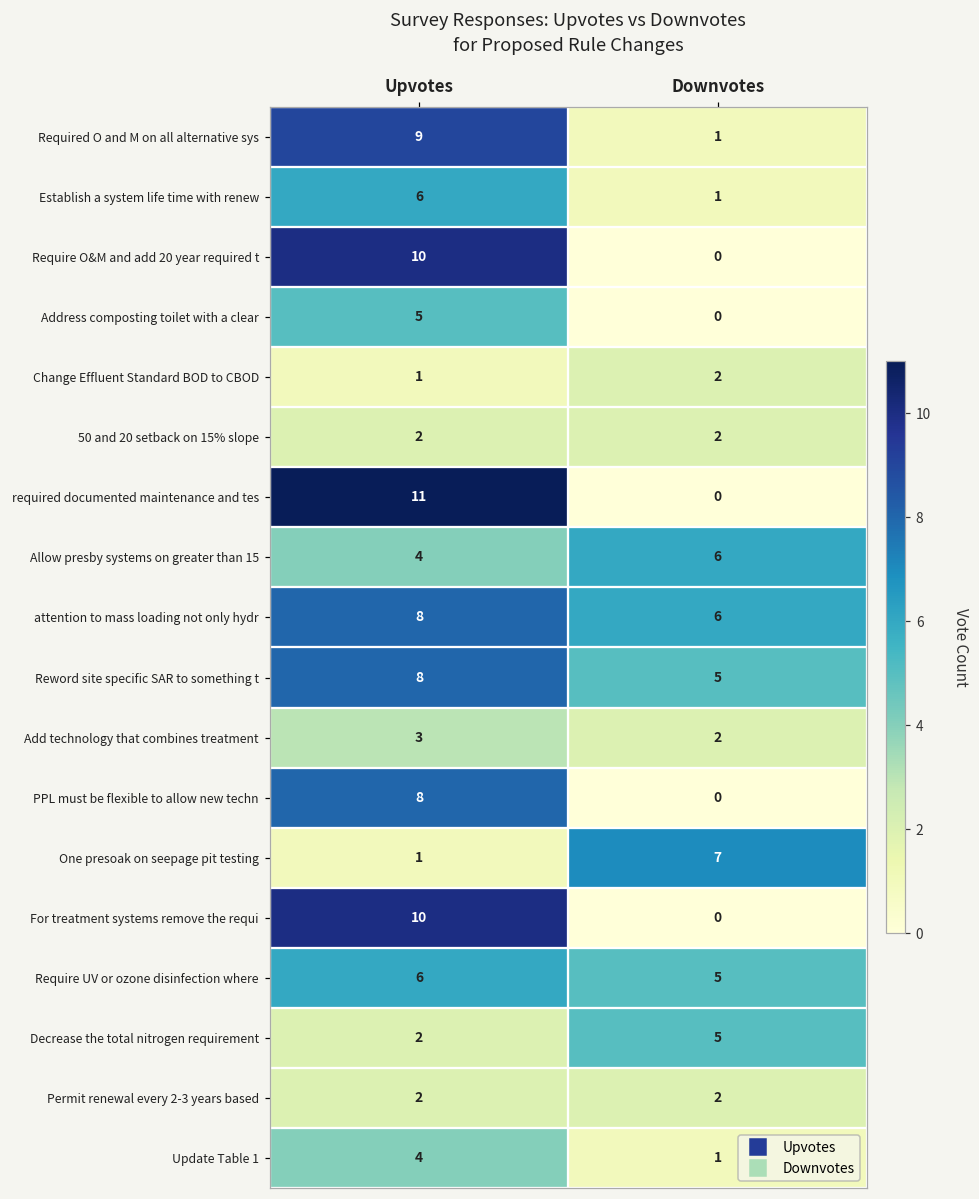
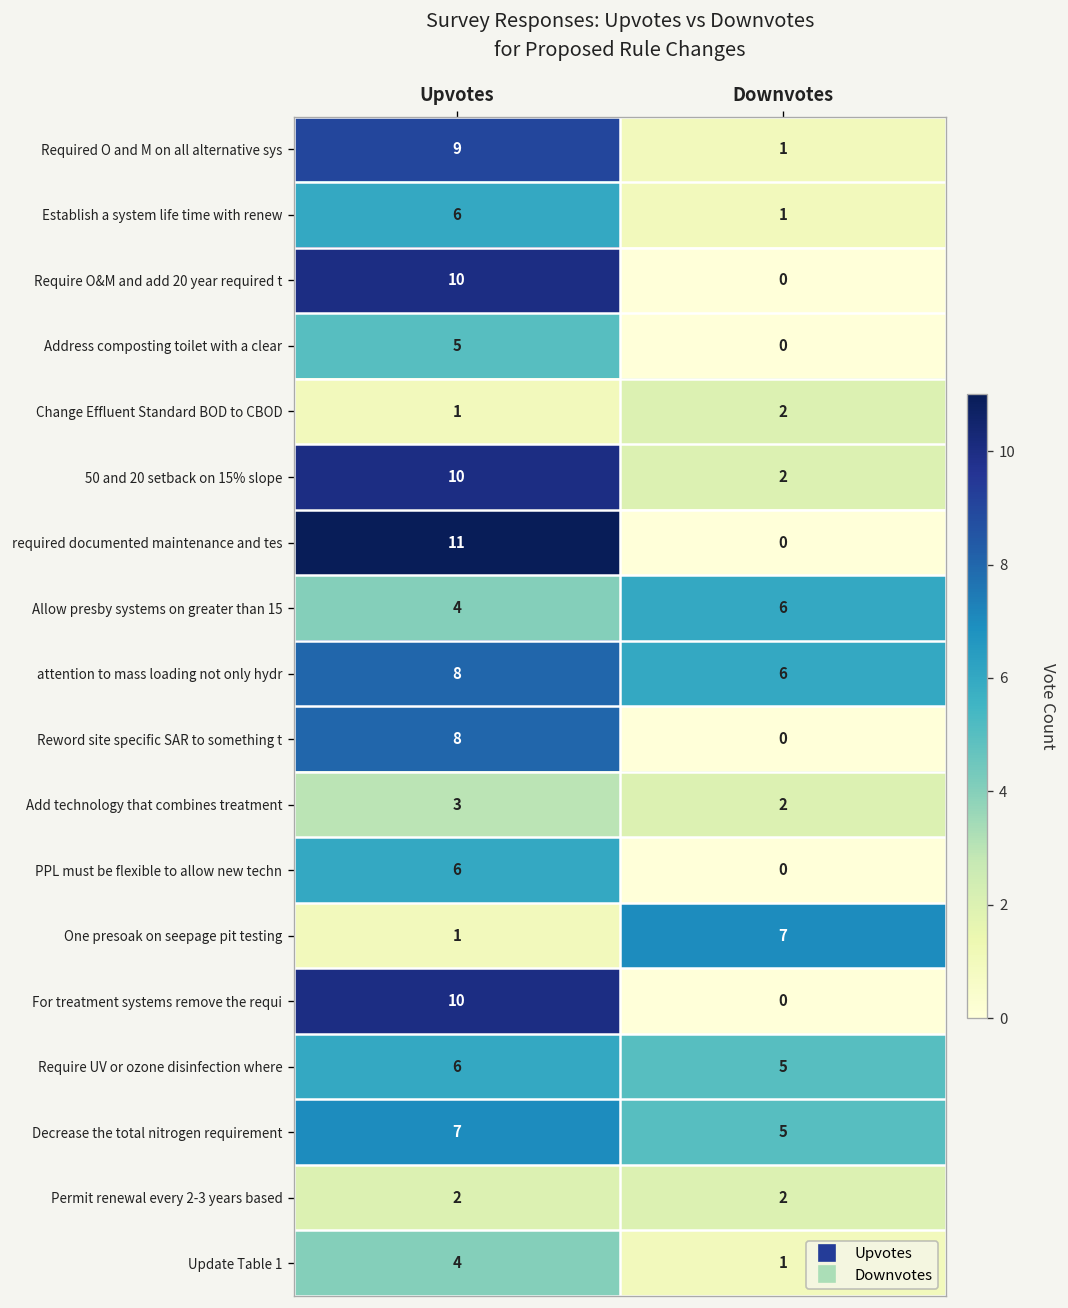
50 and 20 setback on 15% slope, Upvotes: 2 -> 10
Reword site specific SAR to something t, Downvotes: 5 -> 0
PPL must be flexible to allow new techn, Upvotes: 8 -> 6
Decrease the total nitrogen requirement, Upvotes: 2 -> 7
